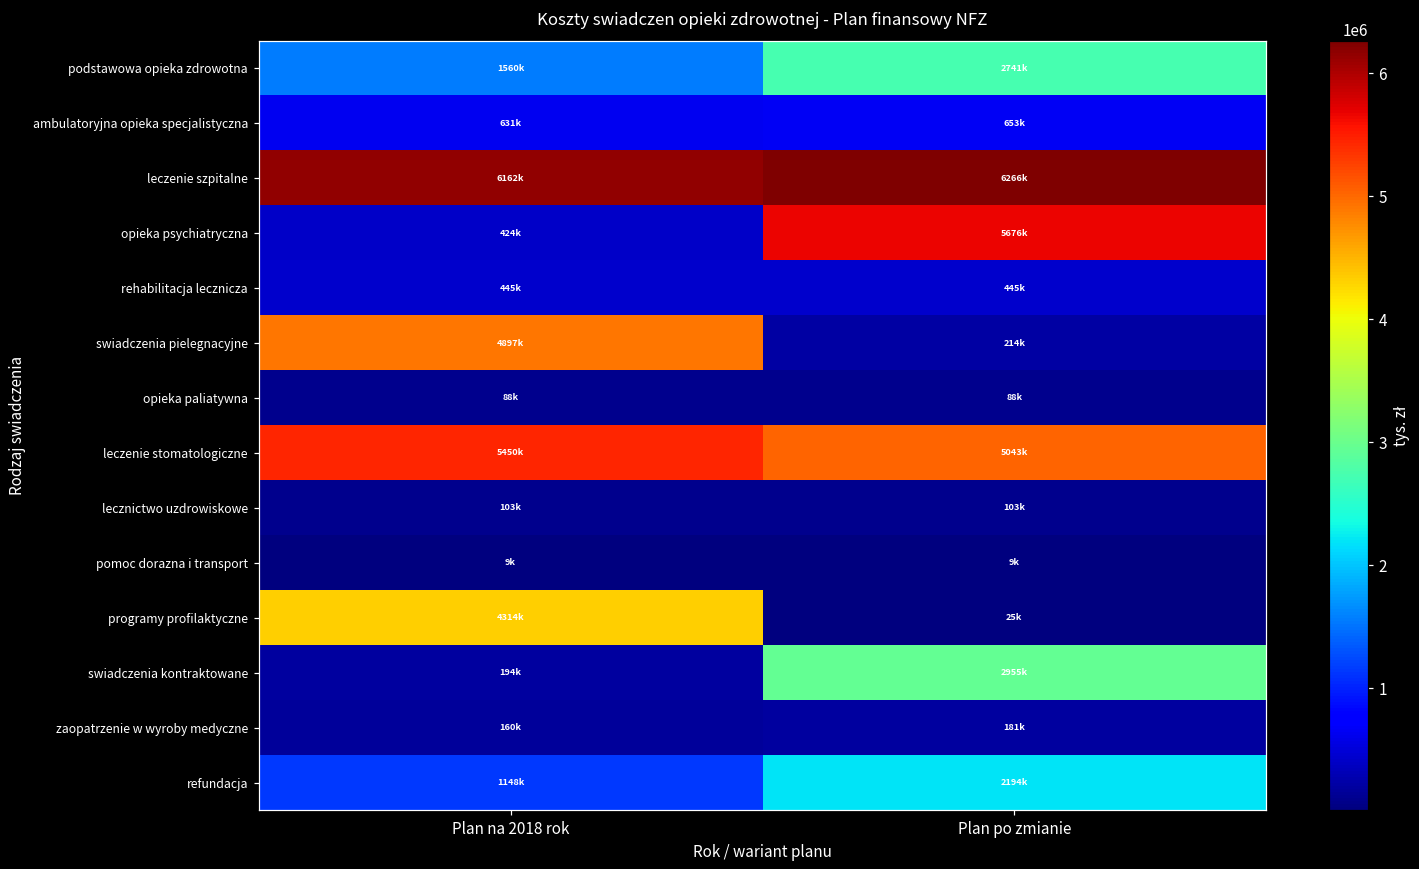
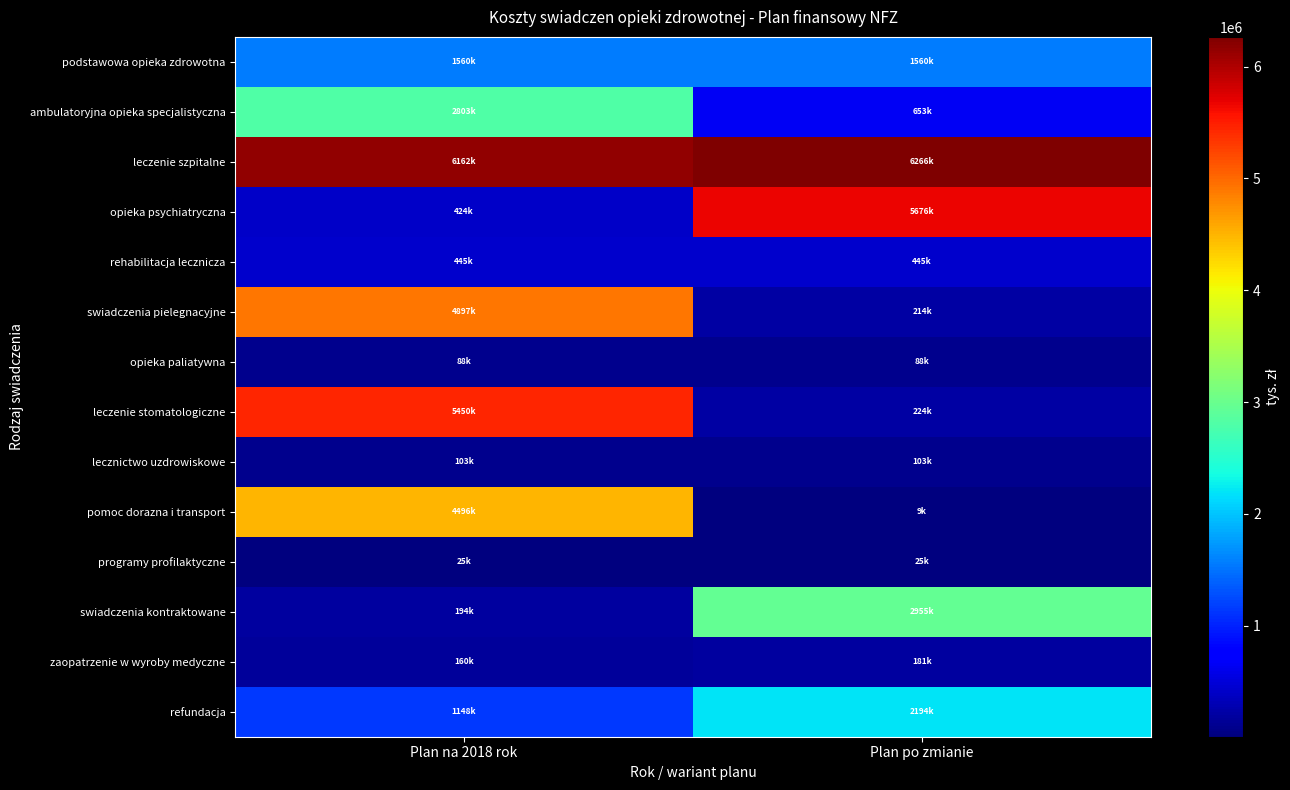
podstawowa opieka zdrowotna, Plan po zmianie: 2741k -> 1560k
ambulatoryjna opieka specjalistyczna, Plan na 2018 rok: 631k -> 2803k
leczenie stomatologiczne, Plan po zmianie: 5043k -> 224k
pomoc dorazna i transport, Plan na 2018 rok: 9k -> 4496k
programy profilaktyczne, Plan na 2018 rok: 4314k -> 25k
